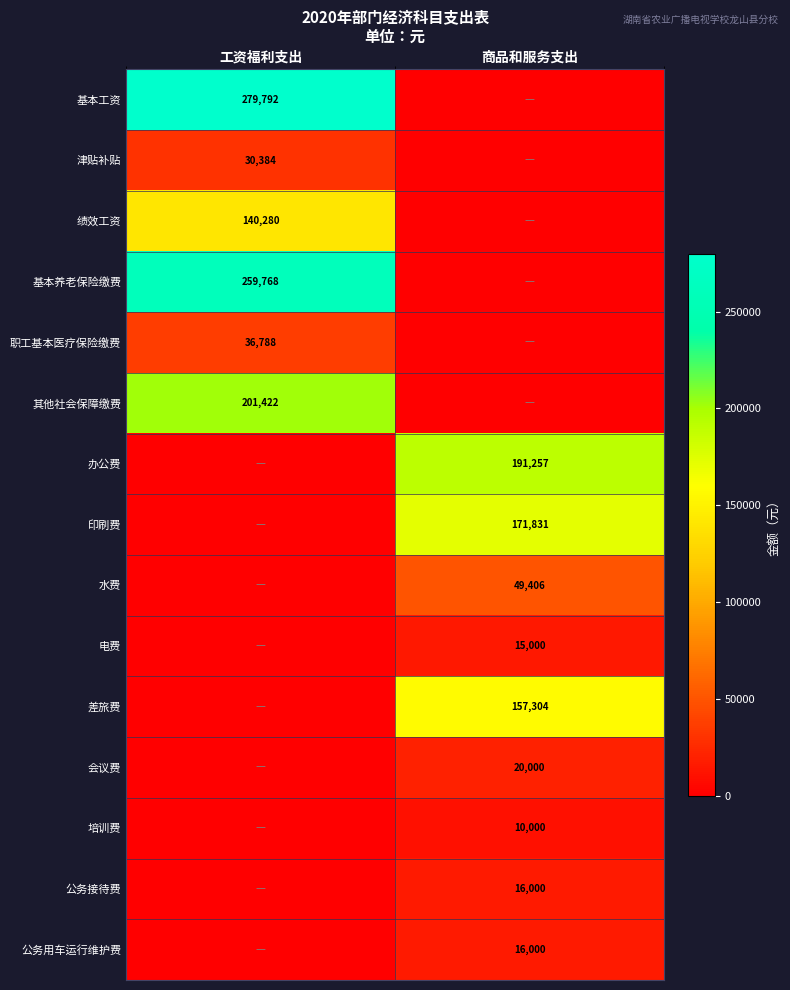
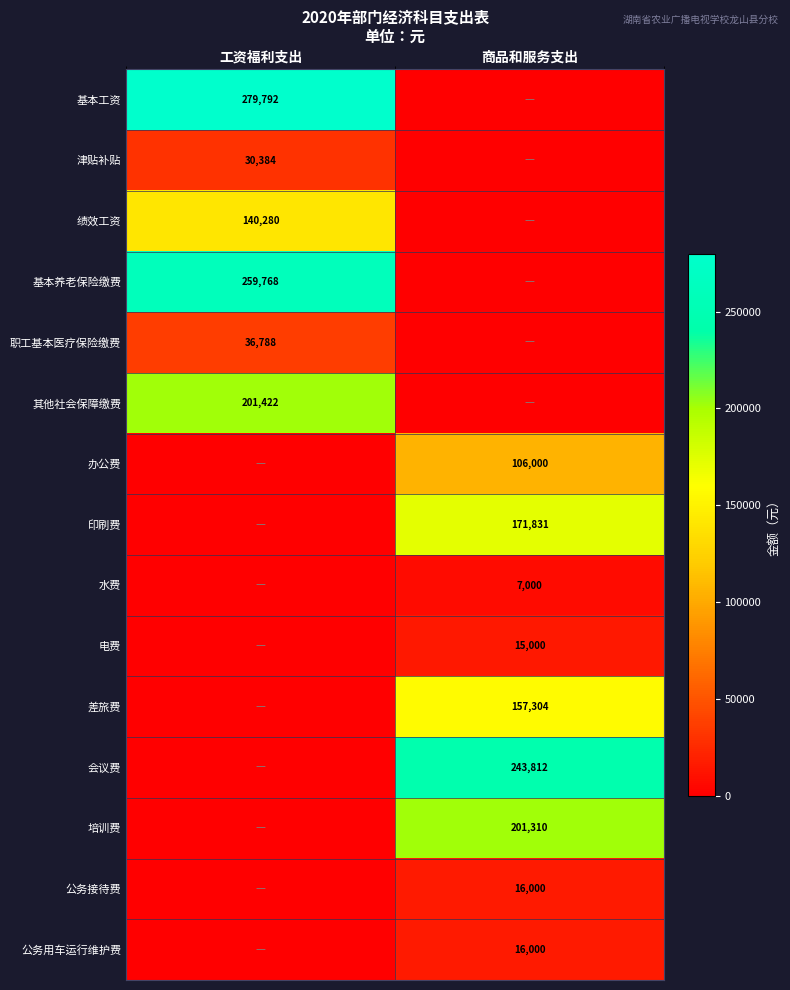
办公费, 商品和服务支出: 191,257 -> 106,000
水费, 商品和服务支出: 49,406 -> 7,000
会议费, 商品和服务支出: 20,000 -> 243,812
培训费, 商品和服务支出: 10,000 -> 201,310
